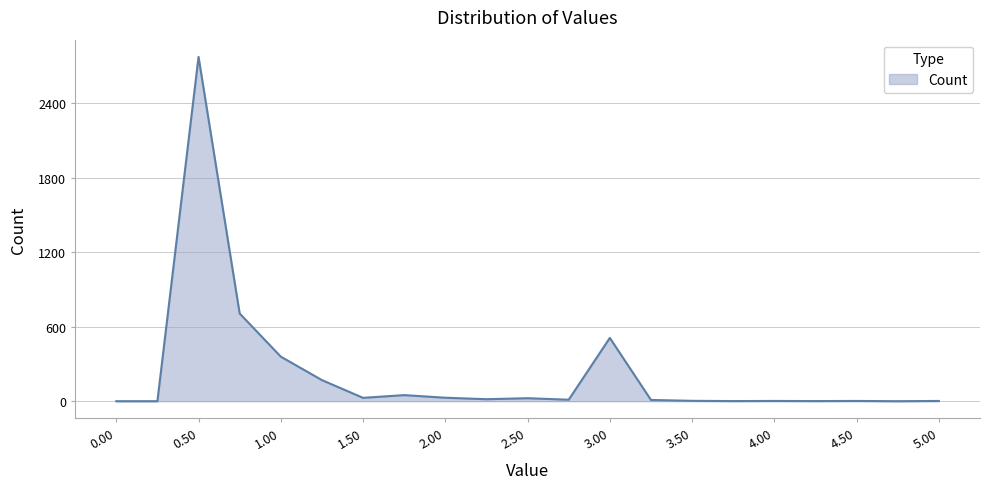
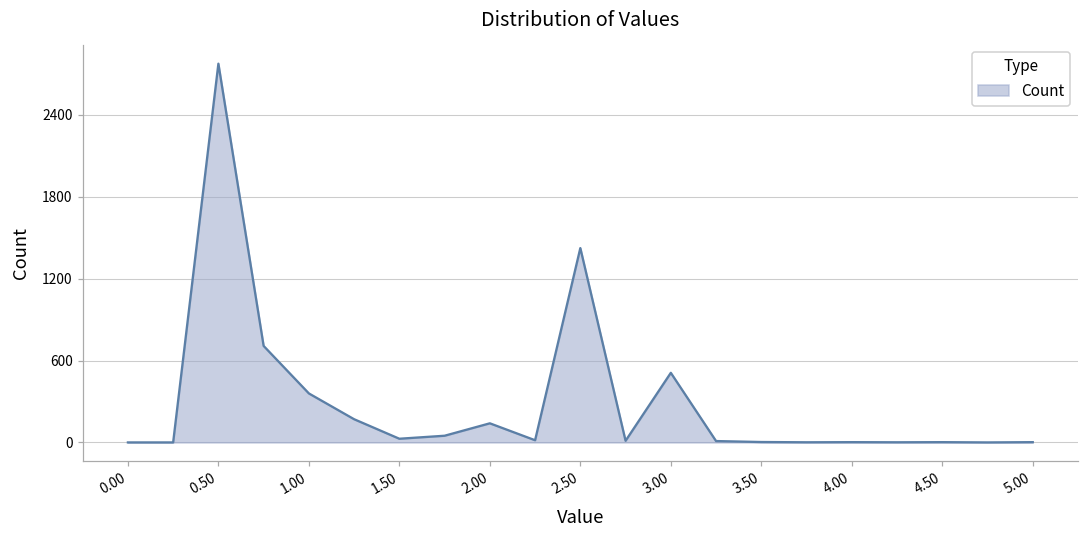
2.00: 30 -> 140
2.50: 20 -> 1420
